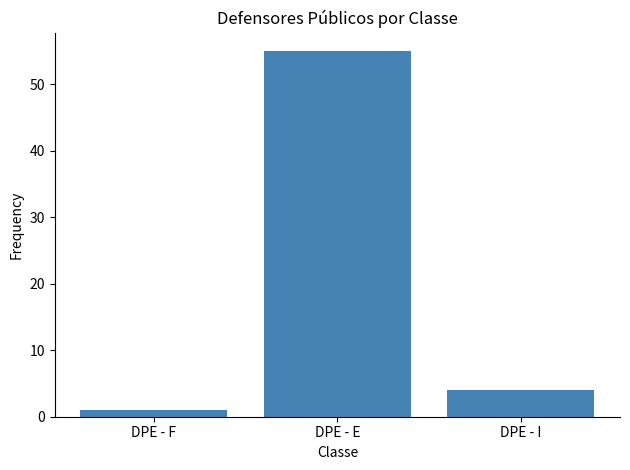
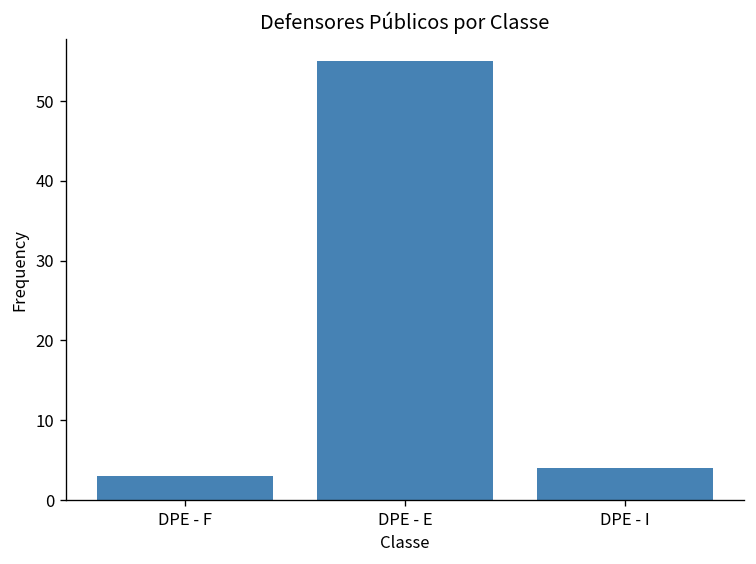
DPE - F: 1 -> 3
